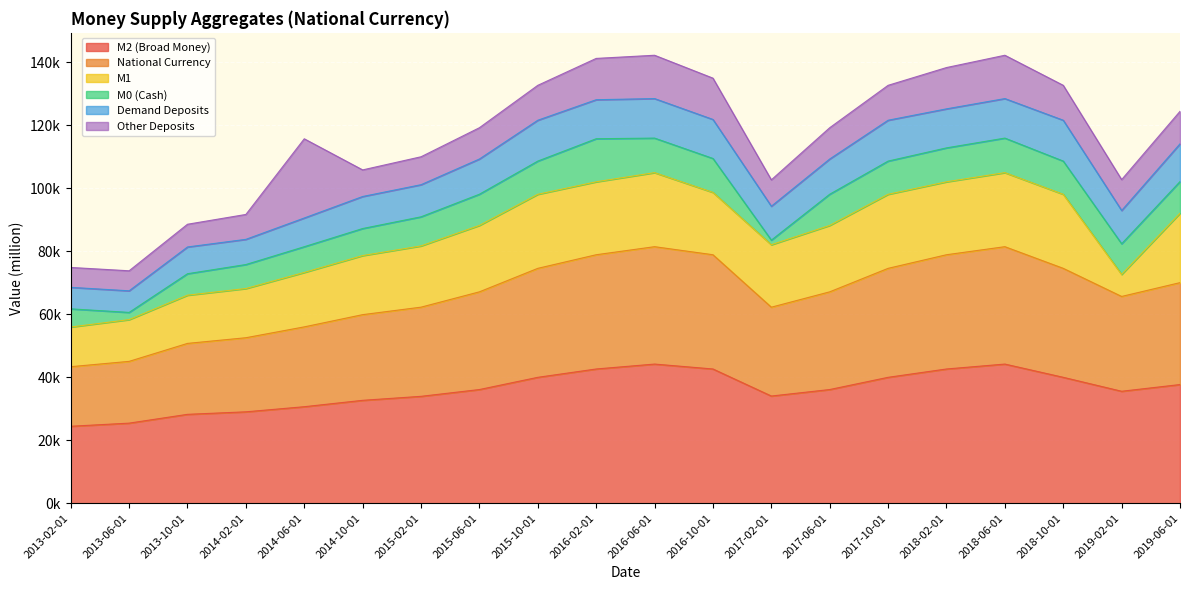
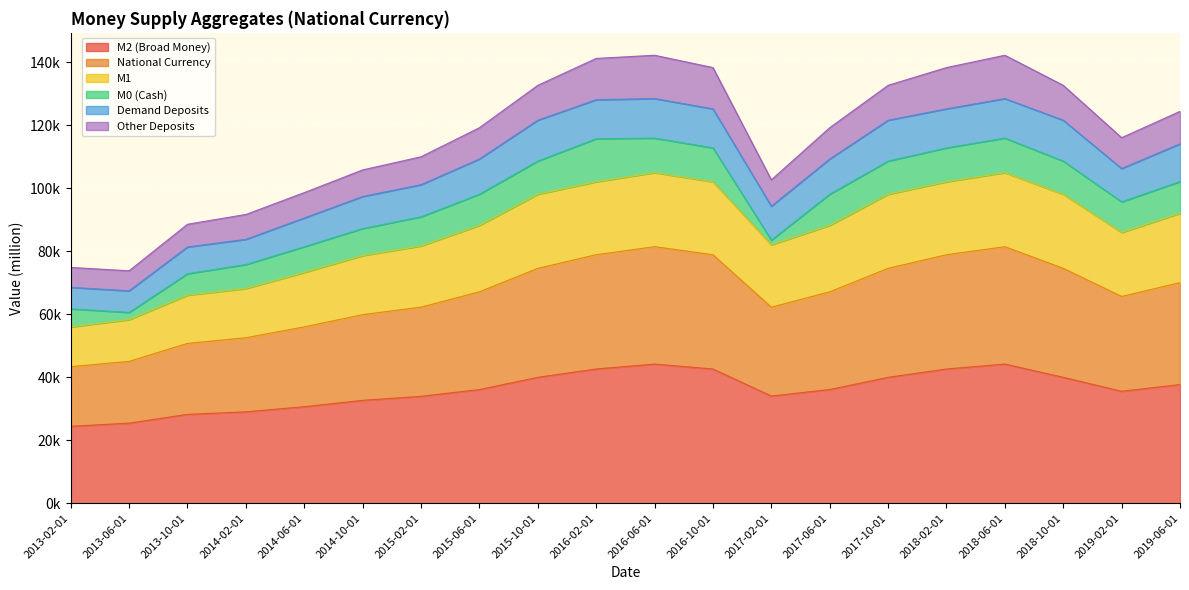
Other Deposits, 2014-06-01: 25000 -> 8000
M1, 2016-10-01: 20000 -> 23000
M1, 2019-02-01: 7000 -> 20000
